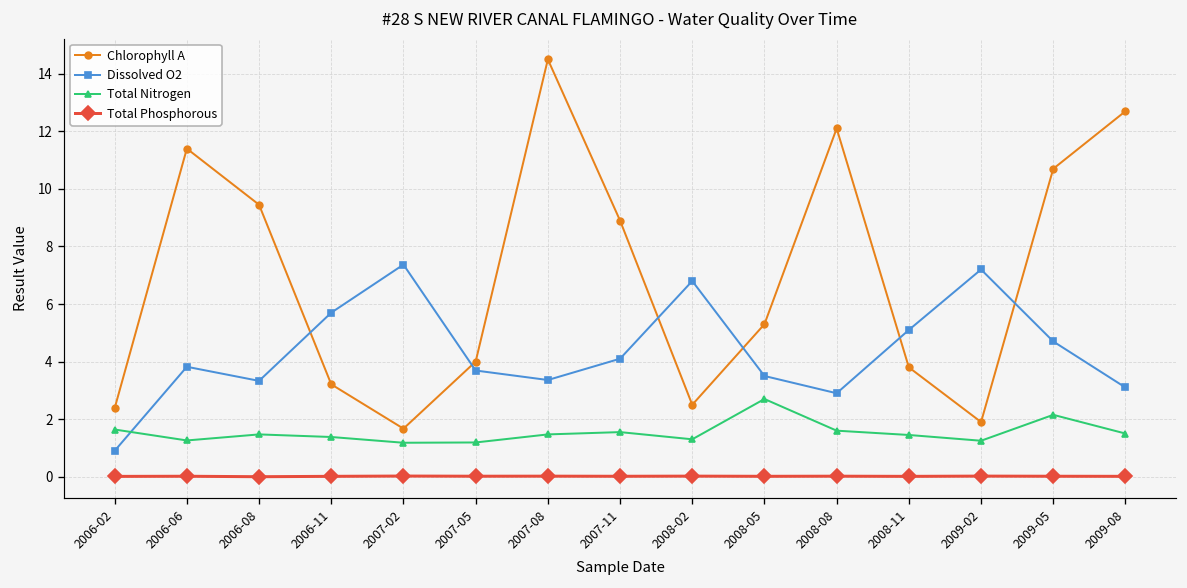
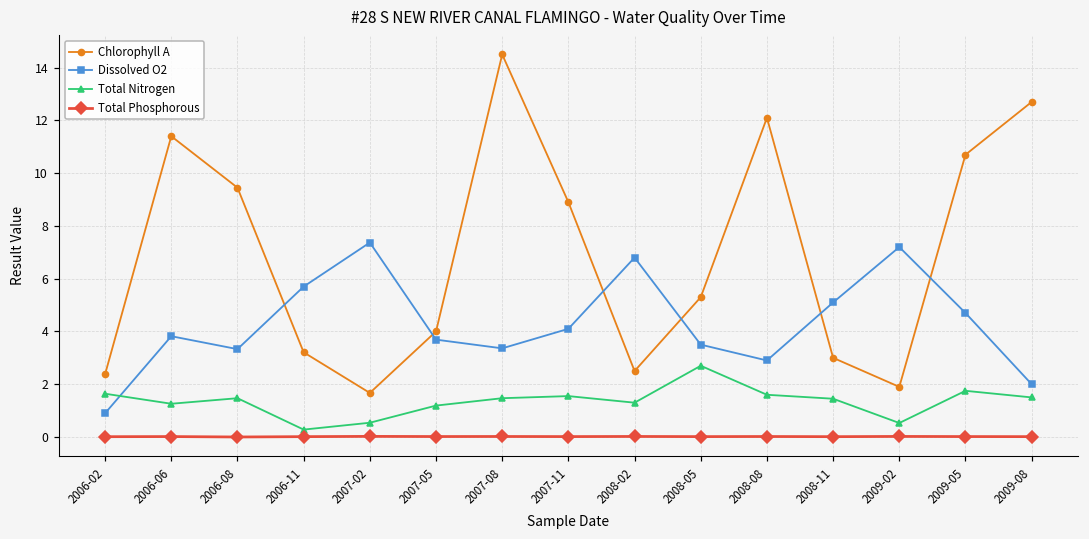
Total Nitrogen, 2006-11: 1.4 -> 0.3
Total Nitrogen, 2007-02: 1.2 -> 0.5
Chlorophyll A, 2008-11: 3.8 -> 3.0
Total Nitrogen, 2009-02: 1.3 -> 0.5
Total Nitrogen, 2009-05: 2.2 -> 1.8
Dissolved O2, 2009-08: 3.1 -> 2.0
